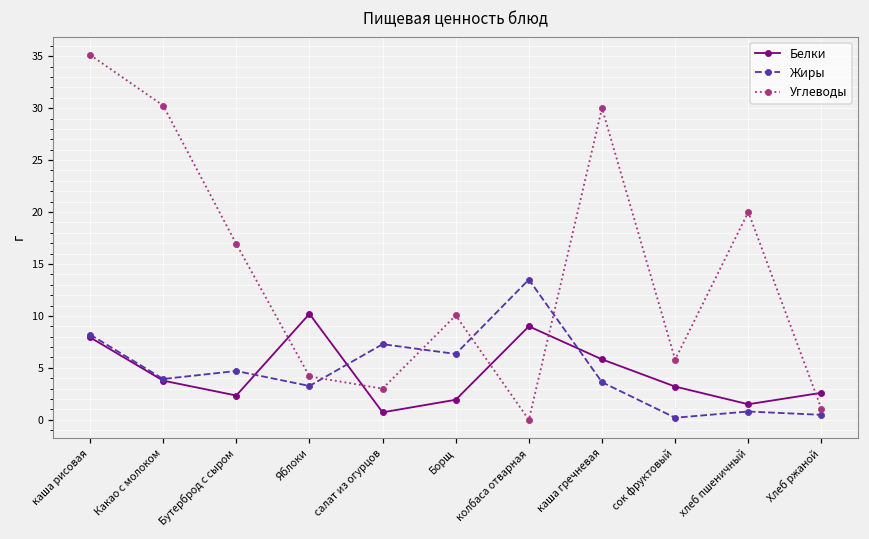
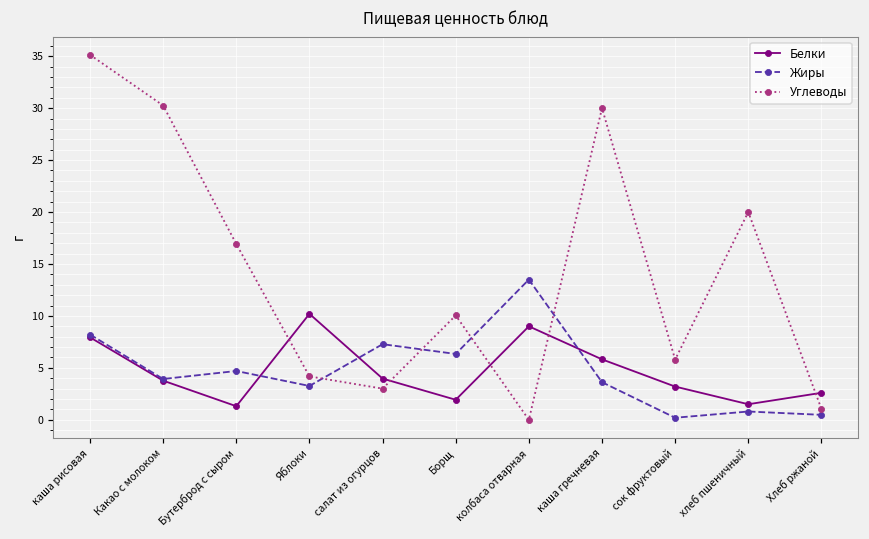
Белки, Бутерброд с сыром: 2 -> 1
Белки, салат из огурцов: 1 -> 4
